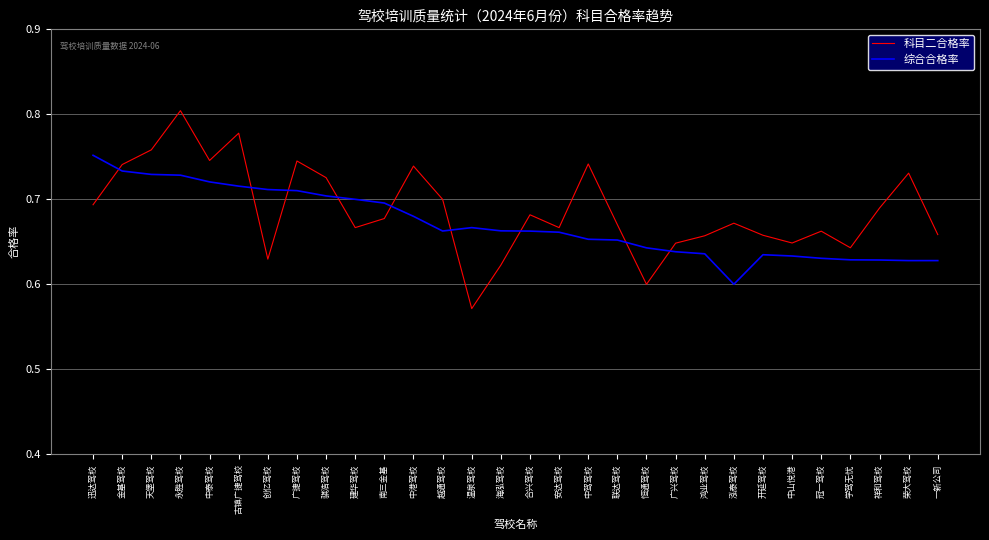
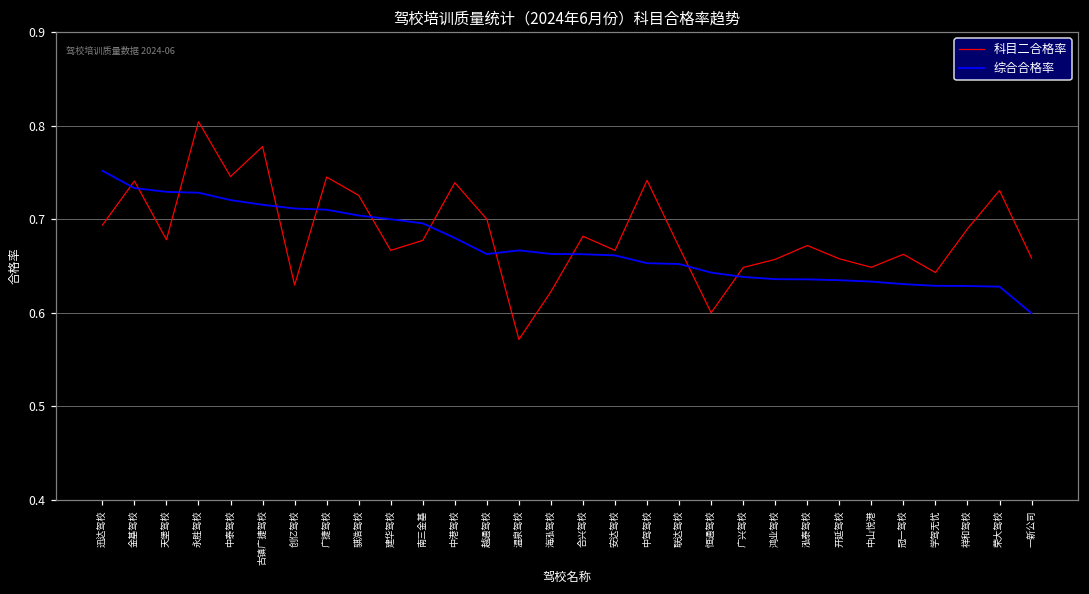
科目二合格率, 天堡驾校: 0.76 -> 0.68
综合合格率, 泓泰驾校: 0.60 -> 0.64
综合合格率, 一新公司: 0.63 -> 0.60
